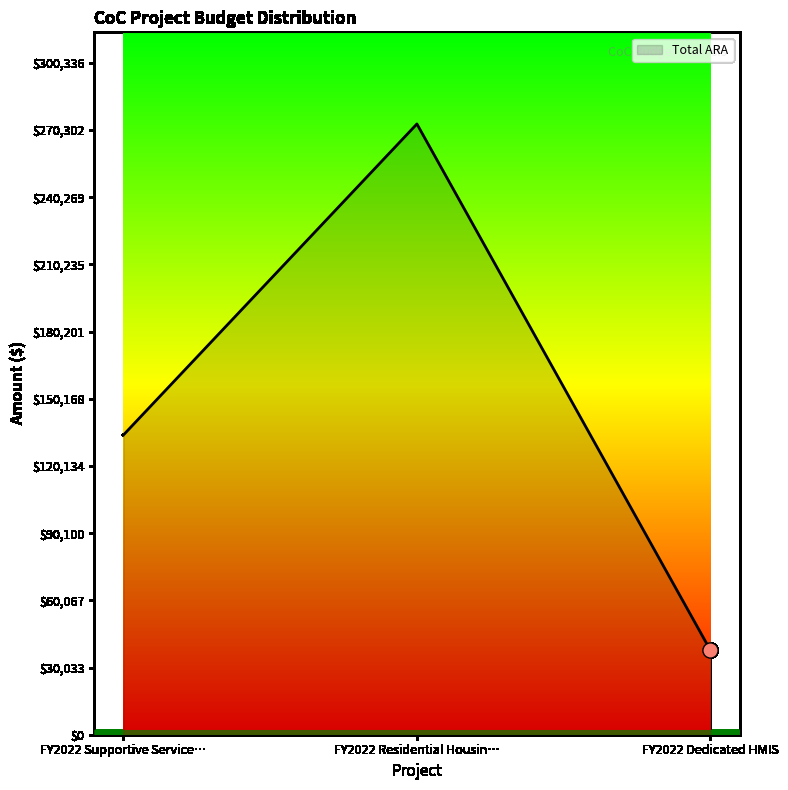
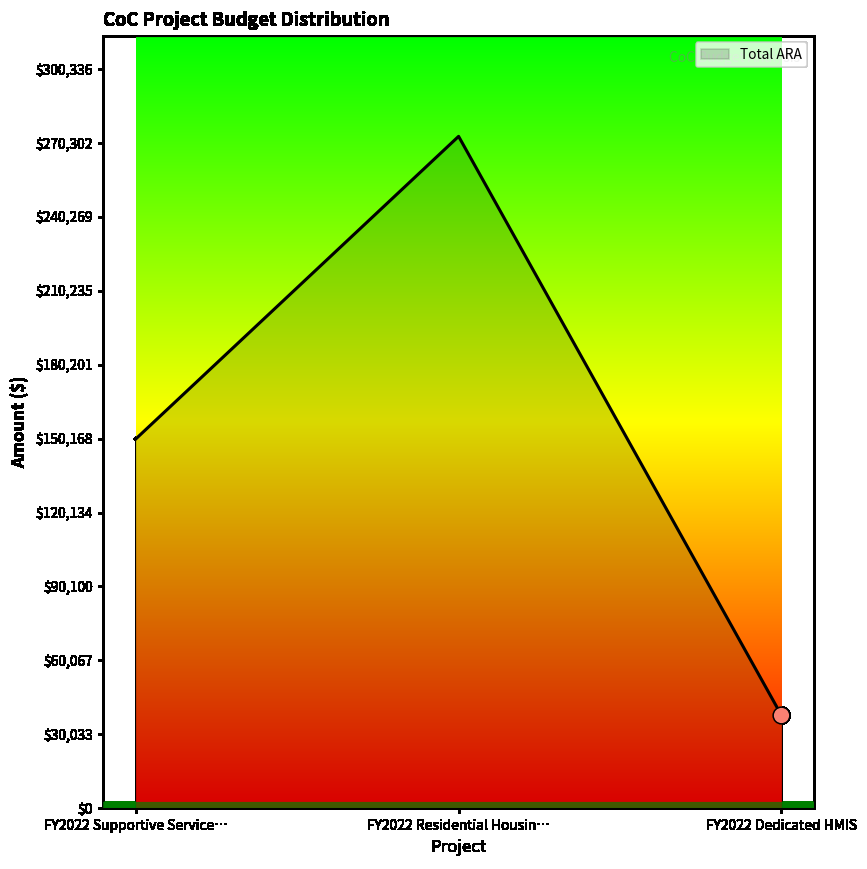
Total ARA, FY2022 Supportive Service…: $134,000 -> $150,000
